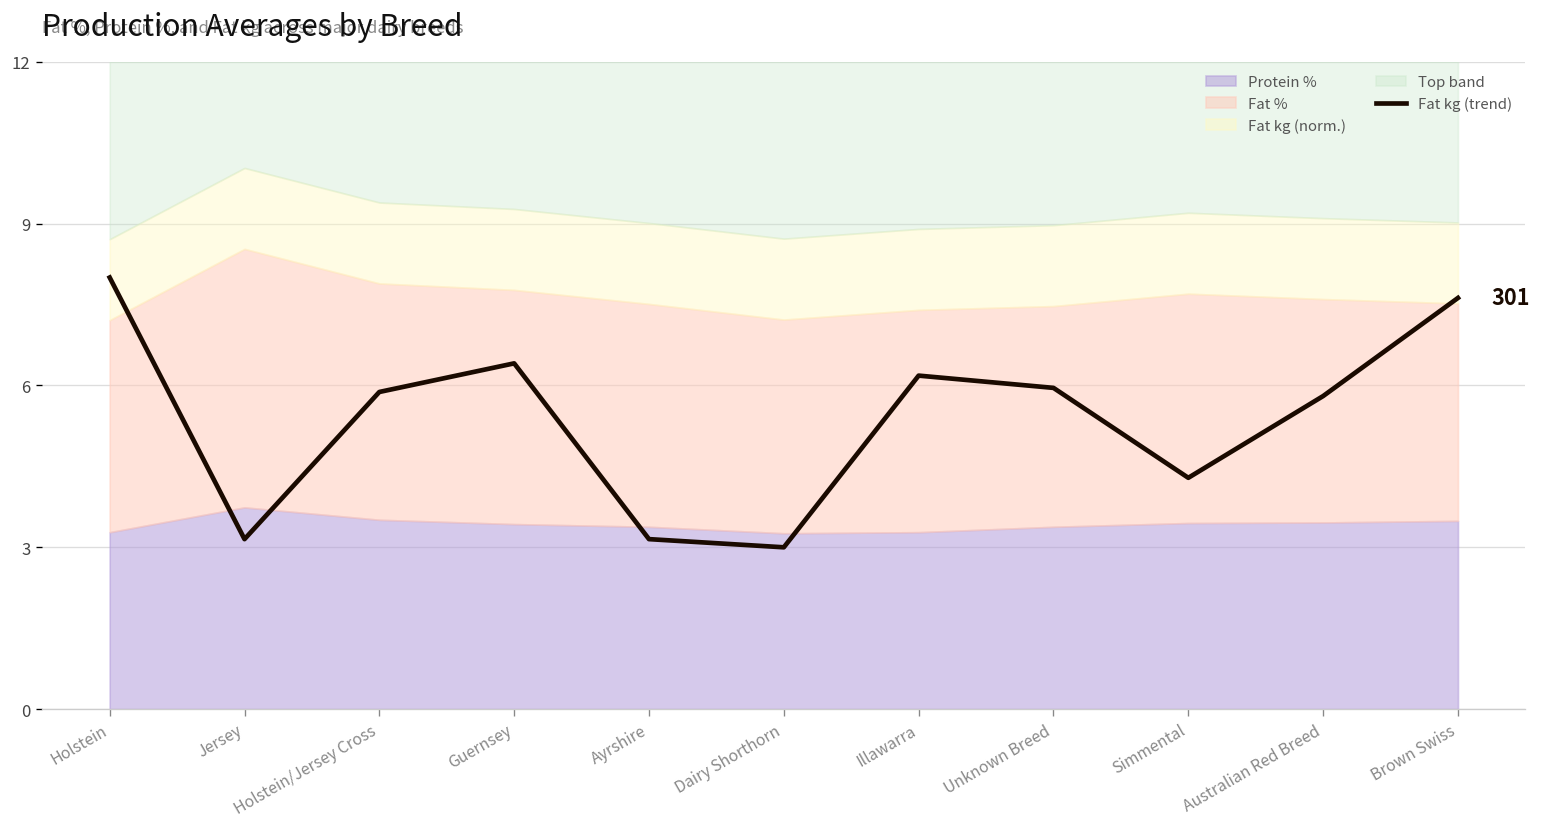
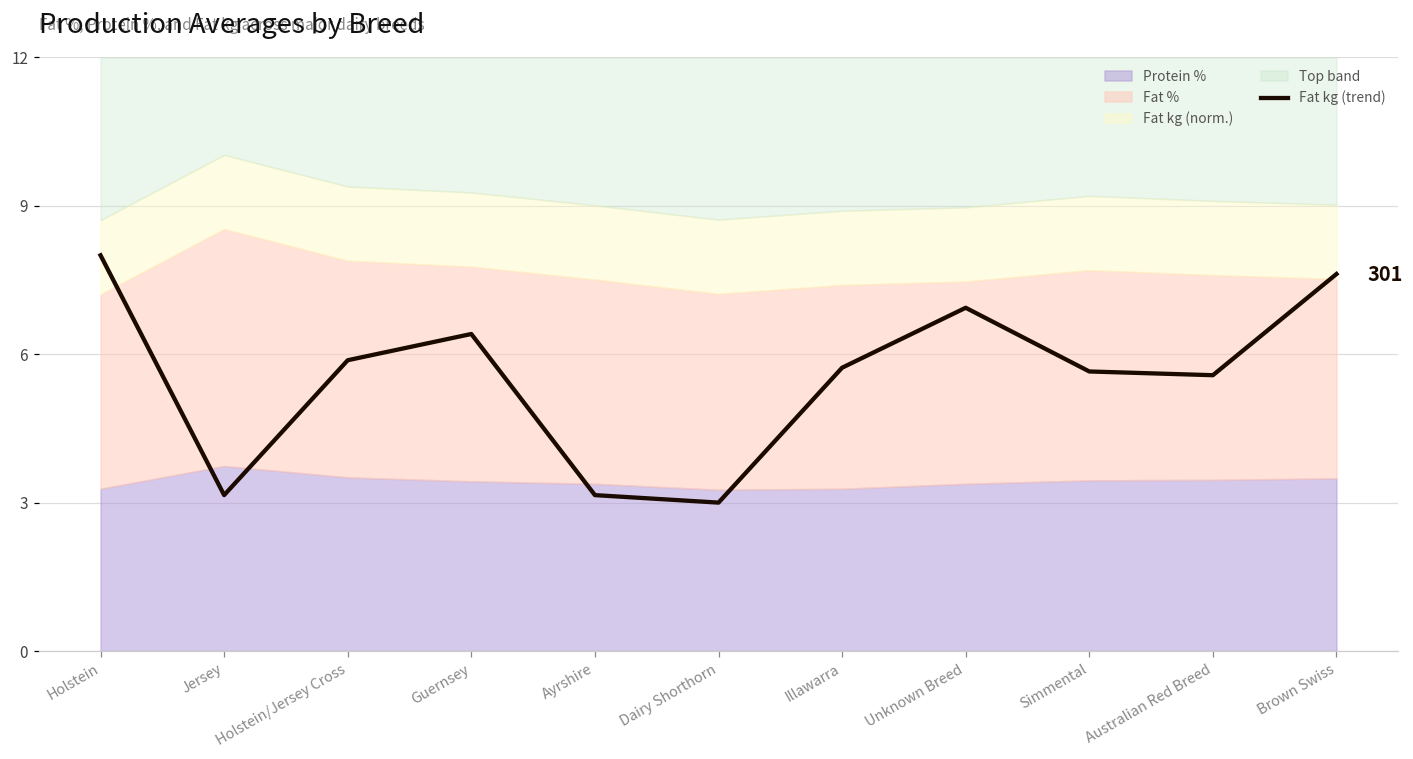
Fat kg (trend), Illawarra: 6.2 -> 5.7
Fat kg (trend), Unknown Breed: 6.0 -> 6.9
Fat kg (trend), Simmental: 4.3 -> 5.7
Fat kg (trend), Australian Red Breed: 5.8 -> 5.6
